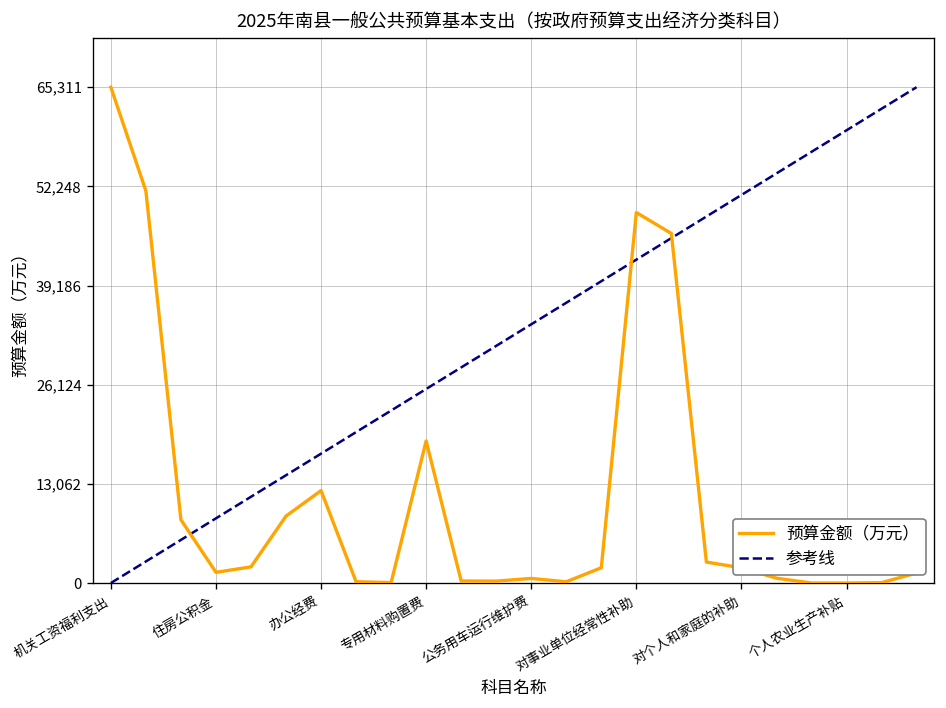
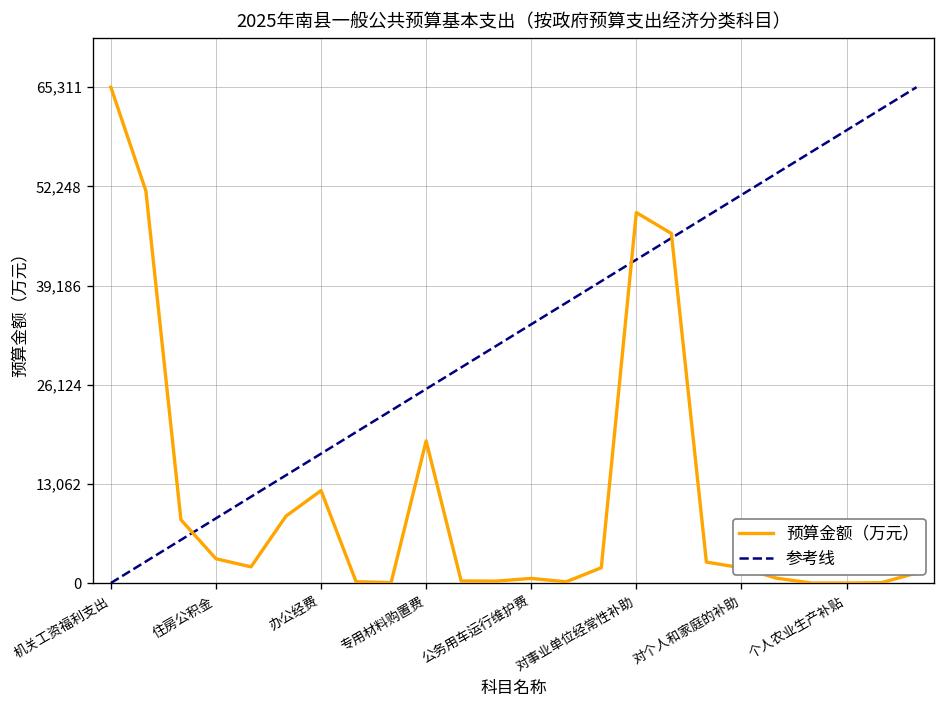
预算金额（万元）, 住房公积金: 1,000 -> 3,000
